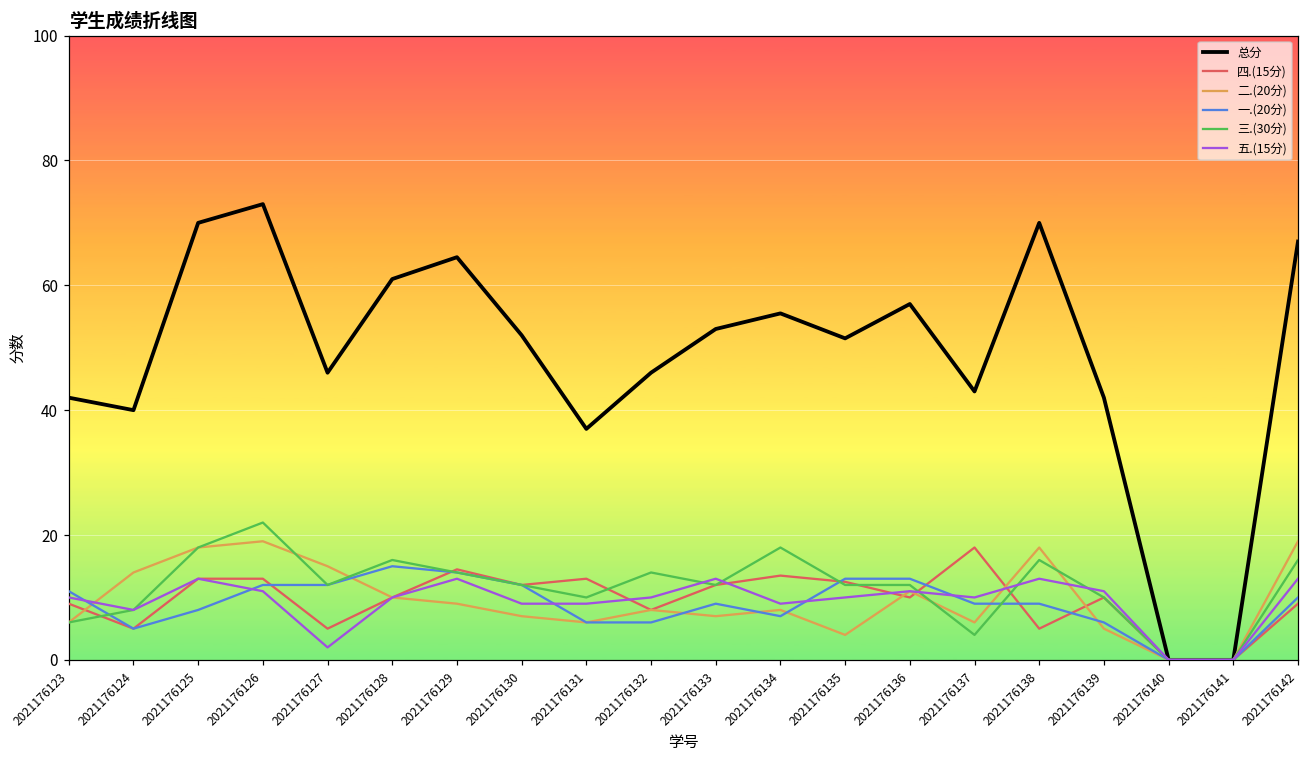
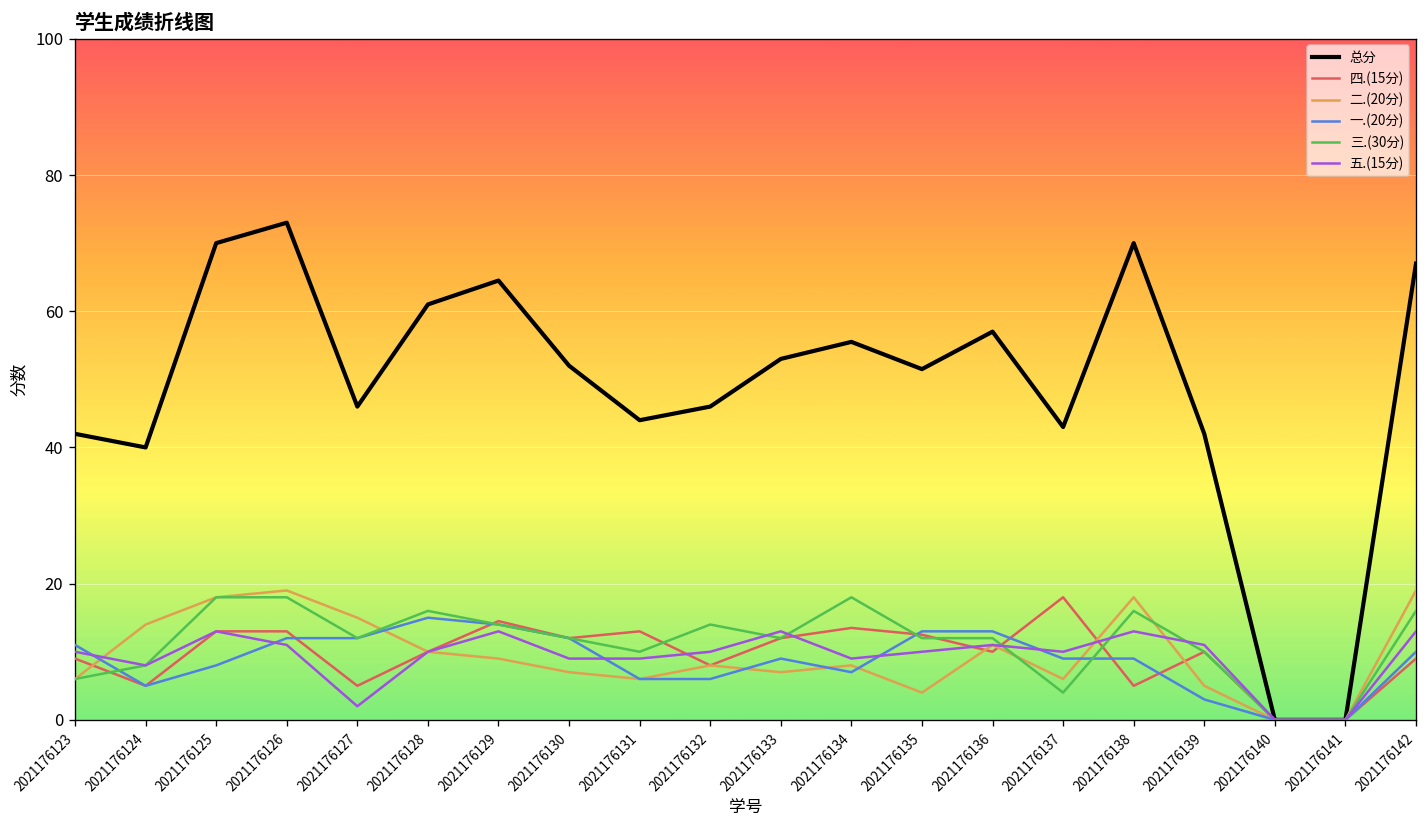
三.(30分), 2021176126: 22 -> 18
总分, 2021176131: 37 -> 44
一.(20分), 2021176139: 6 -> 3
